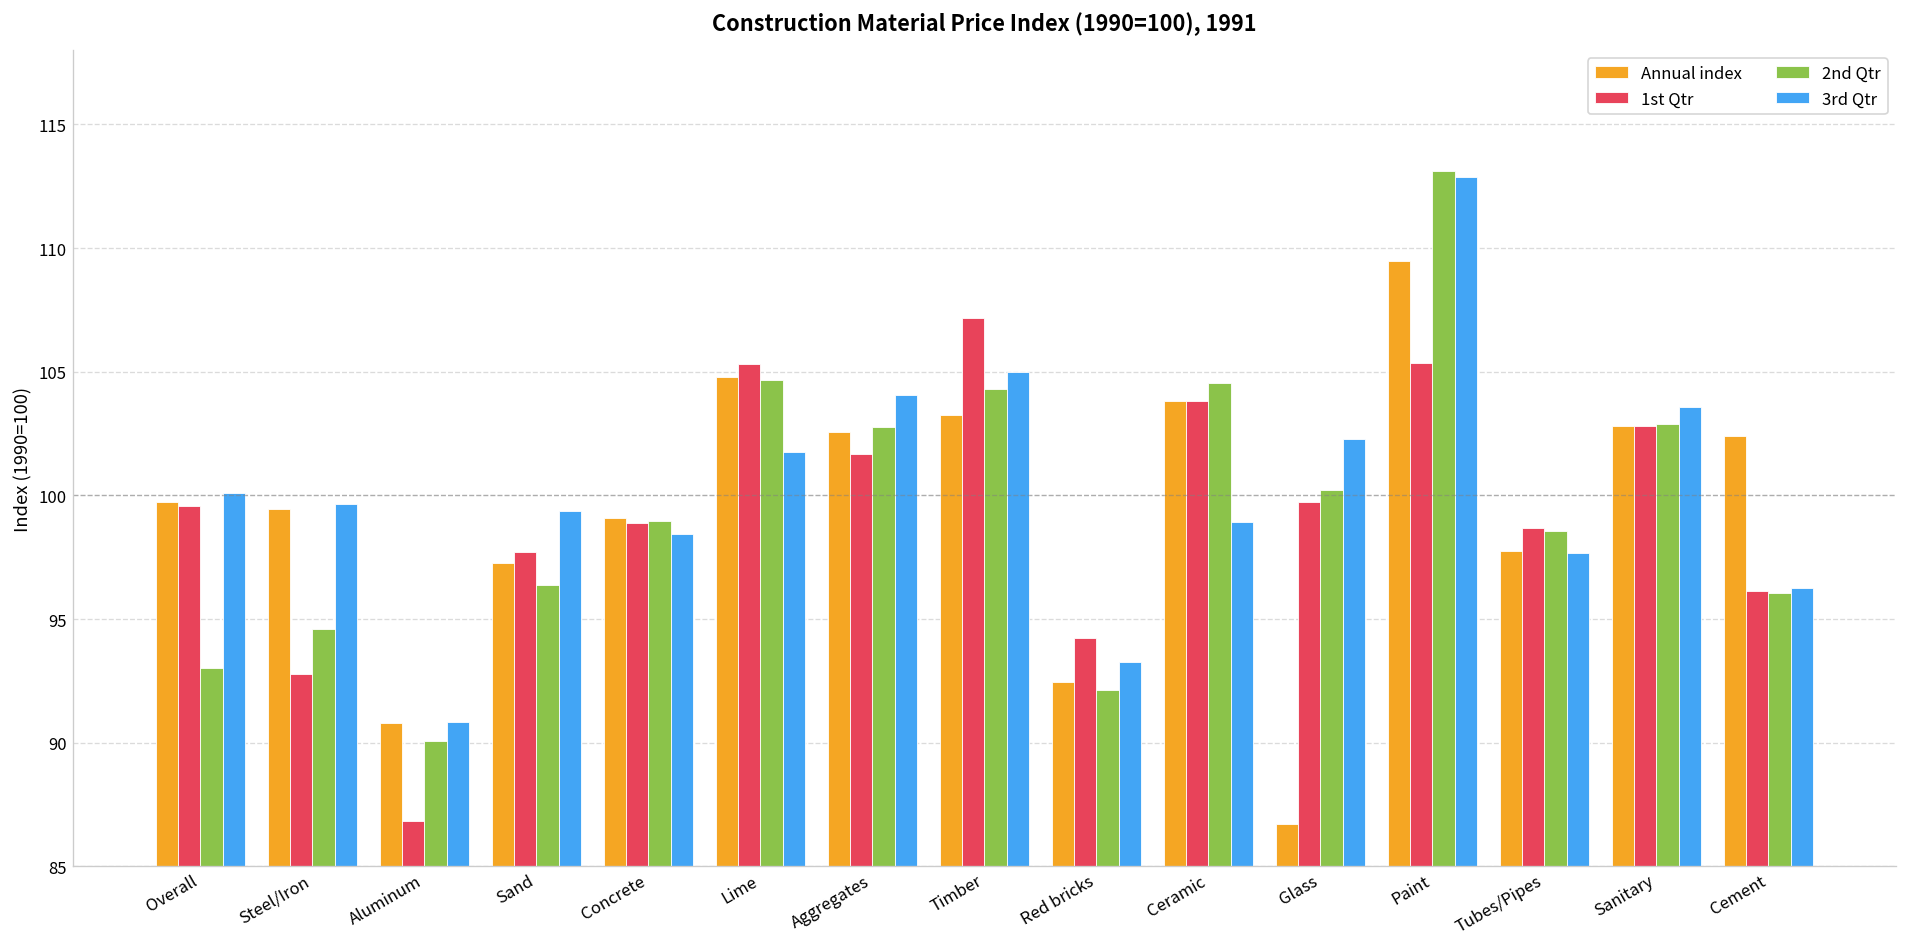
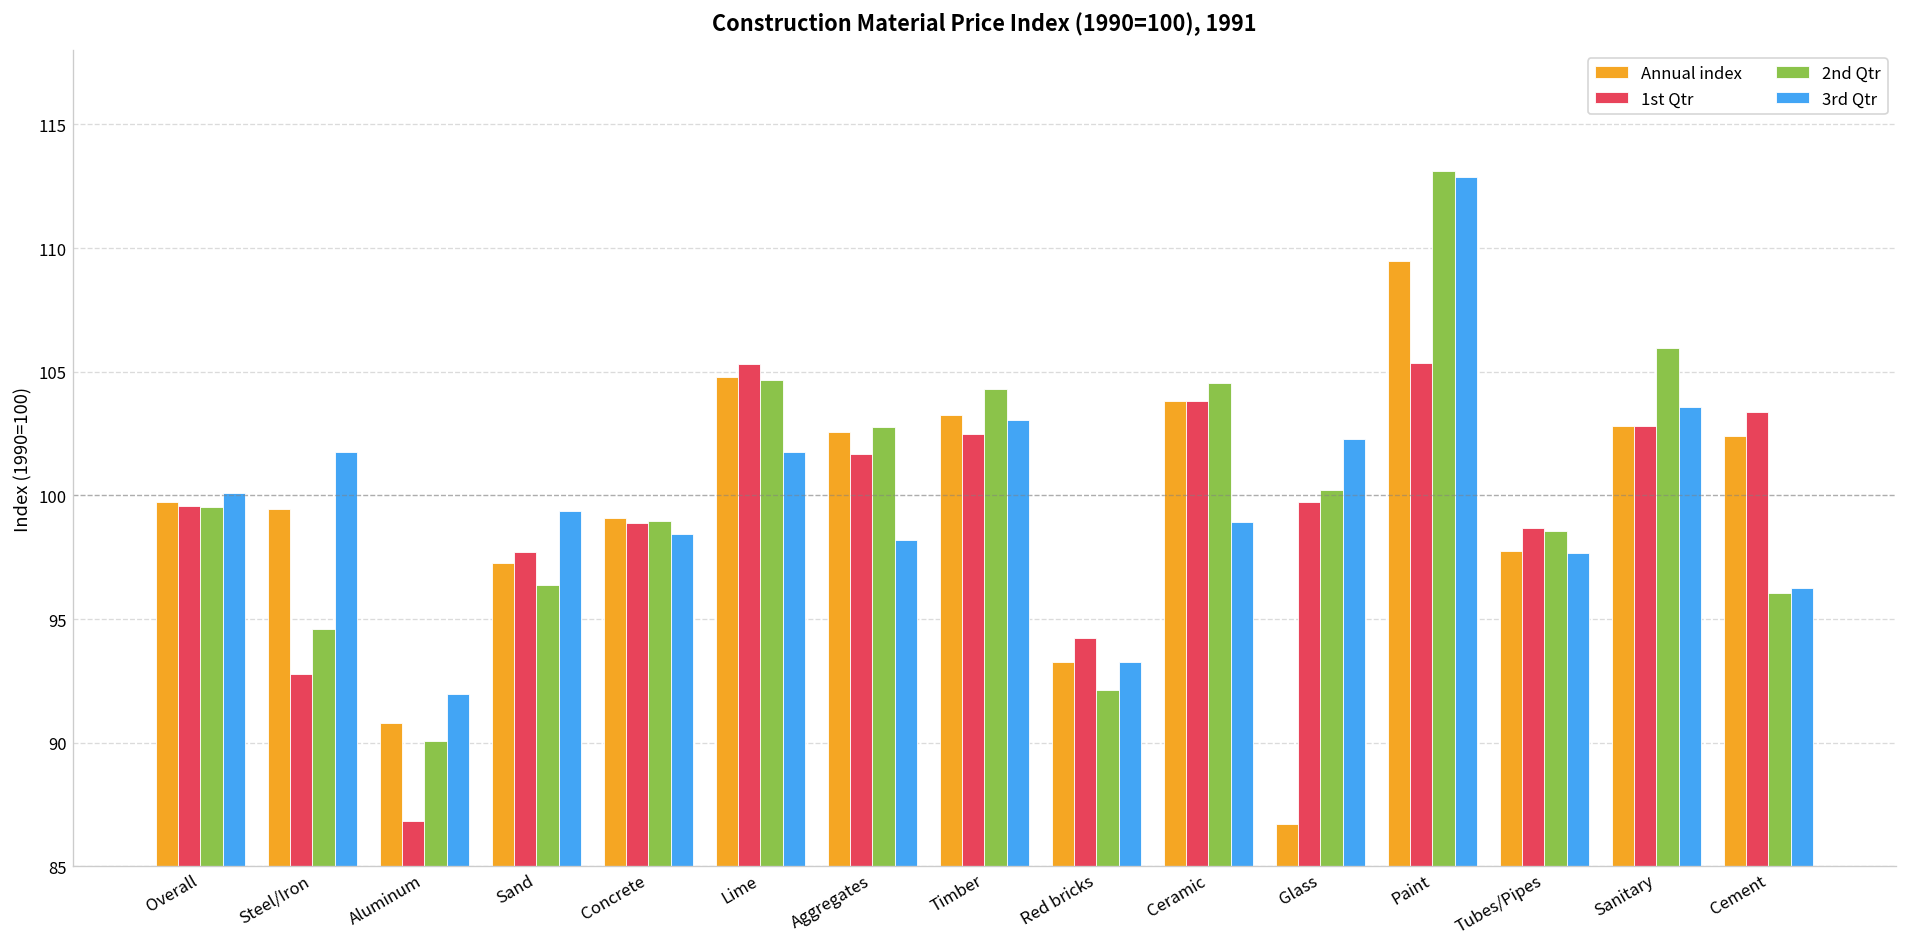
2nd Qtr, Overall: 93.0 -> 99.6
3rd Qtr, Steel/Iron: 99.6 -> 101.7
3rd Qtr, Aluminum: 90.8 -> 92.0
3rd Qtr, Aggregates: 104.1 -> 98.2
1st Qtr, Timber: 107.2 -> 102.5
3rd Qtr, Timber: 105.0 -> 103.1
Annual index, Red bricks: 92.5 -> 93.3
2nd Qtr, Sanitary: 102.9 -> 106.0
1st Qtr, Cement: 96.1 -> 103.4
